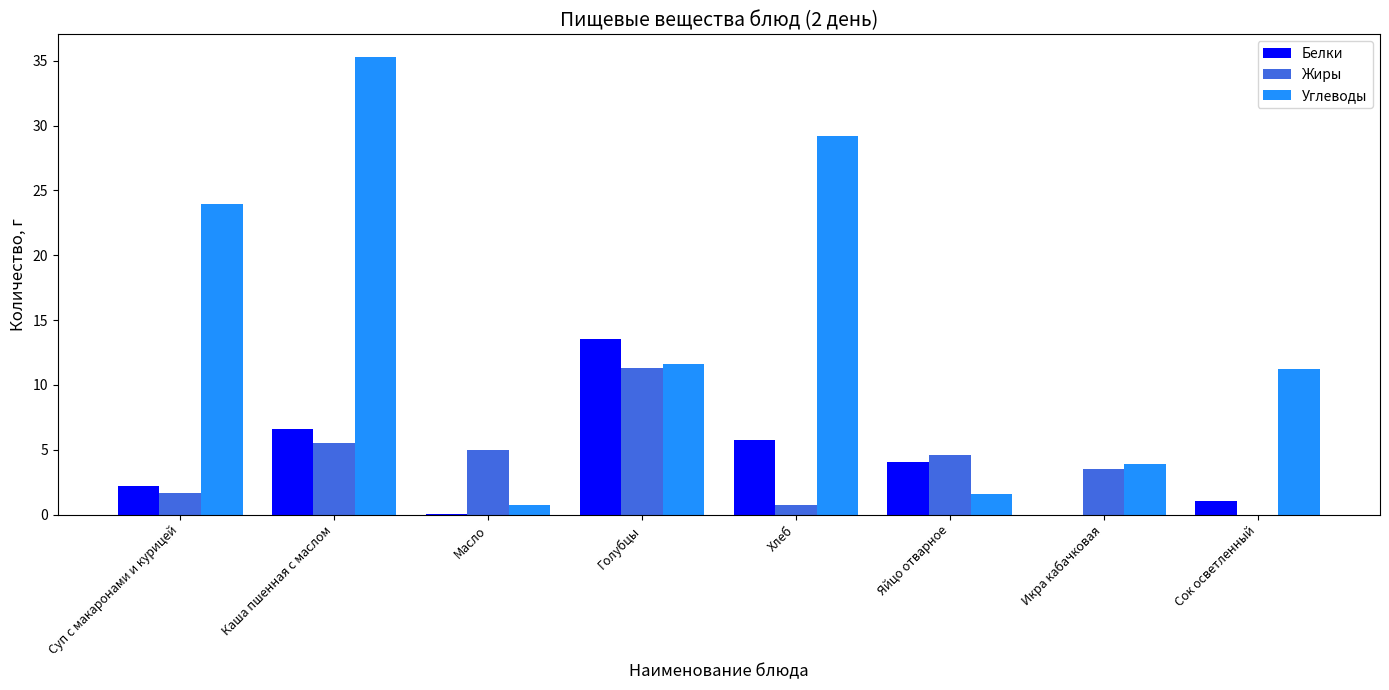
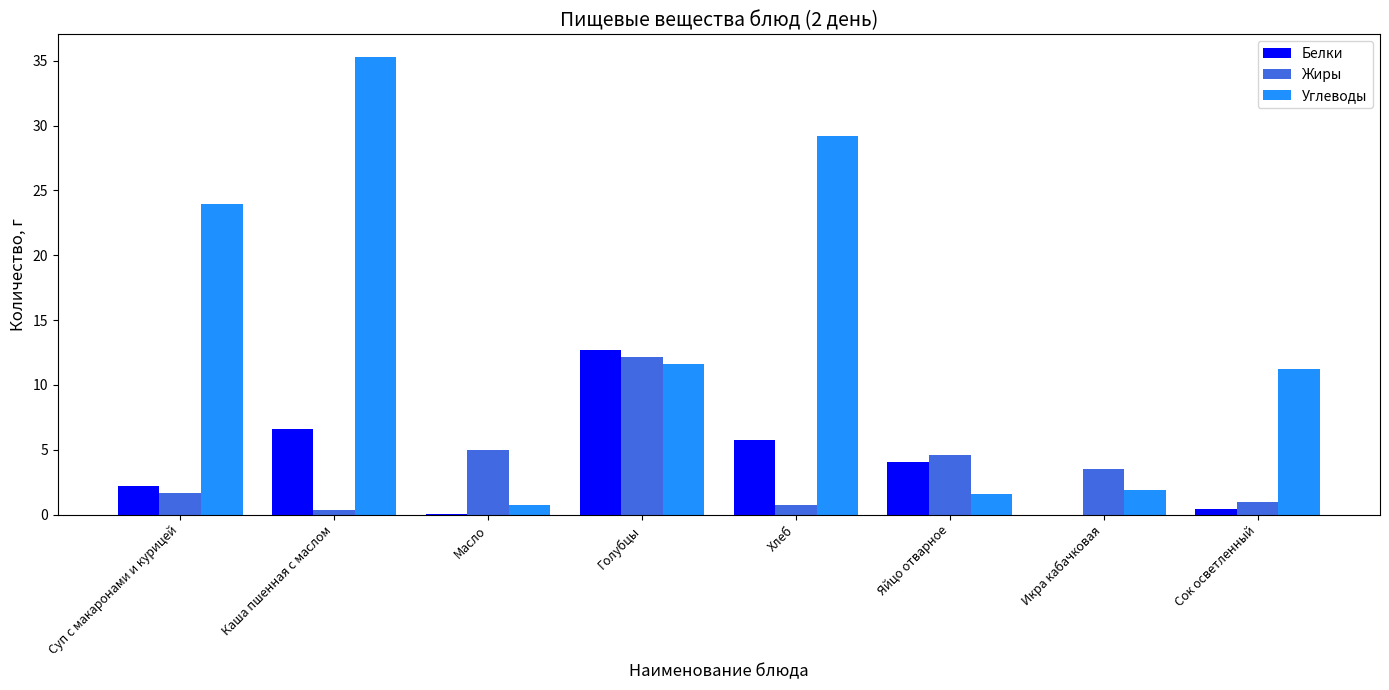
Жиры, Каша пшенная с маслом: 5.5 -> 0.4
Белки, Голубцы: 13.5 -> 12.7
Жиры, Голубцы: 11.3 -> 12.2
Углеводы, Икра кабачковая: 3.9 -> 1.9
Белки, Сок осветленный: 1.0 -> 0.4
Жиры, Сок осветленный: 0 -> 1
